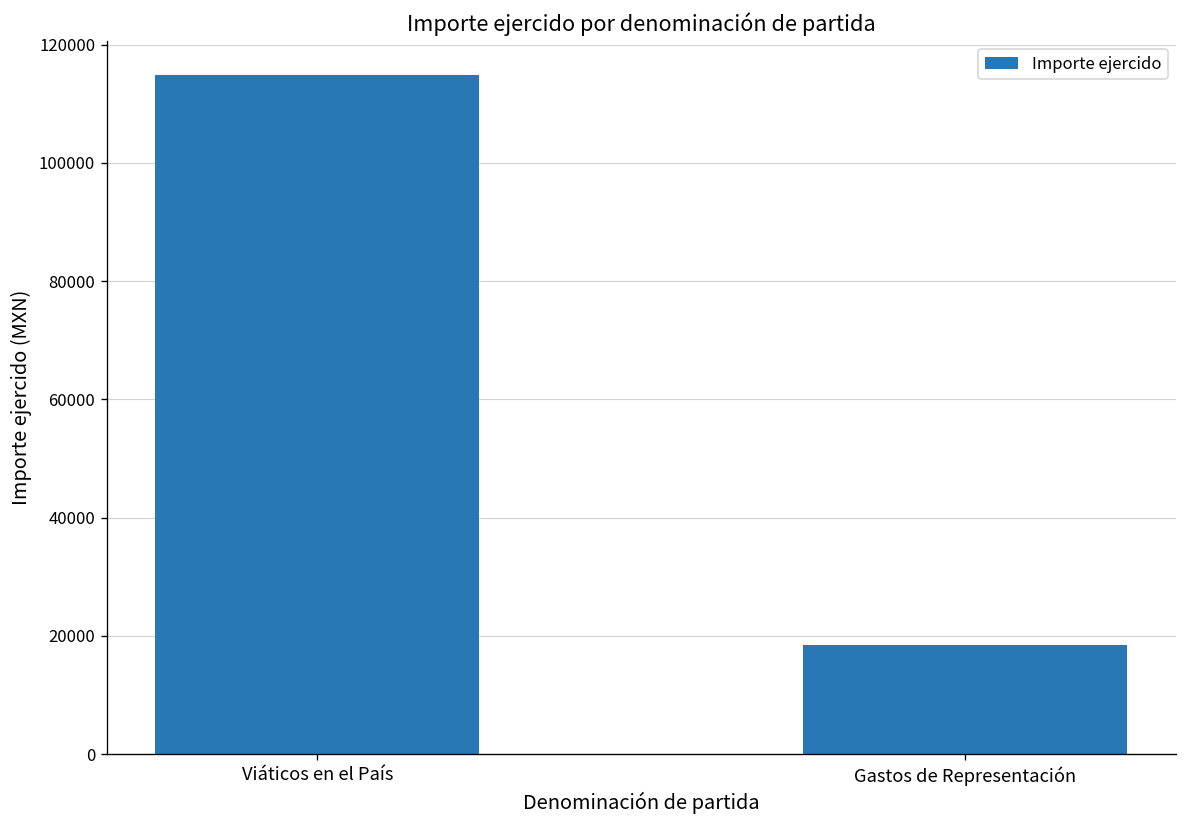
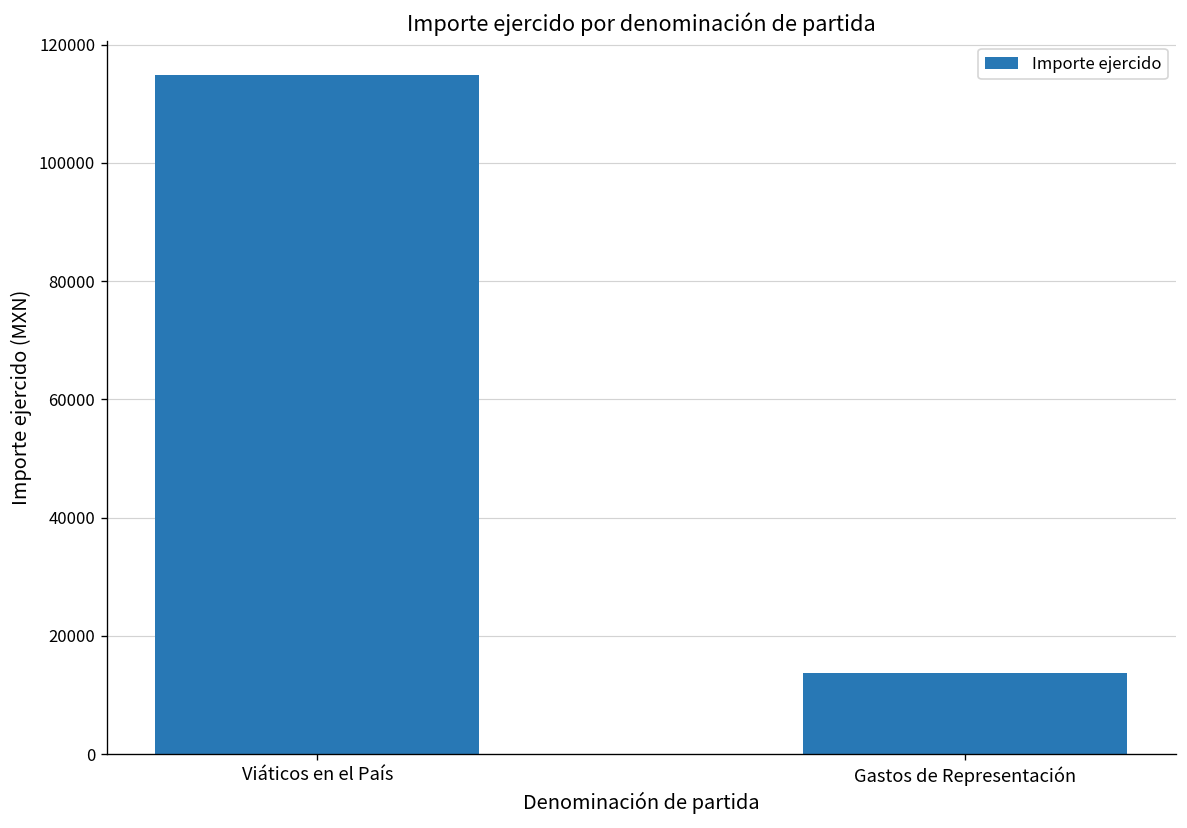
Gastos de Representación: 19000 -> 14000
